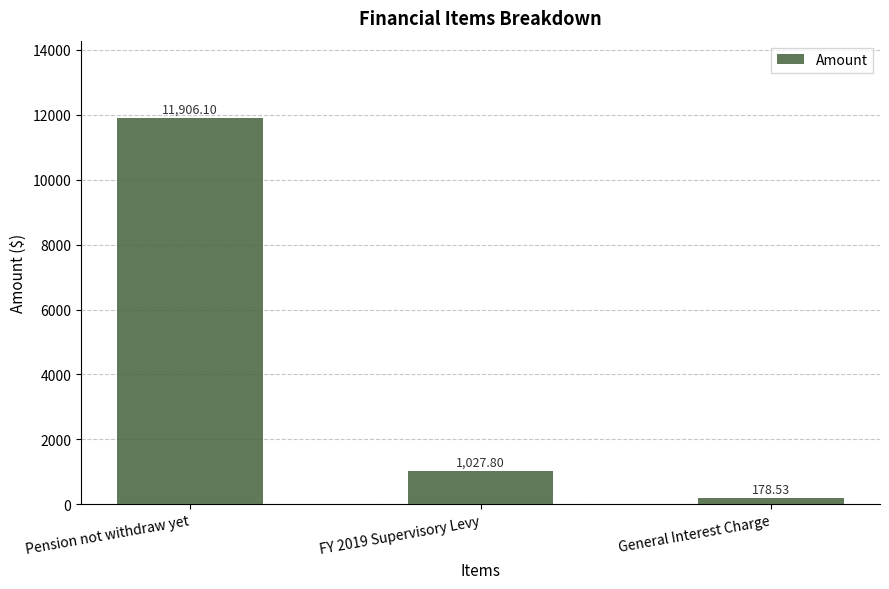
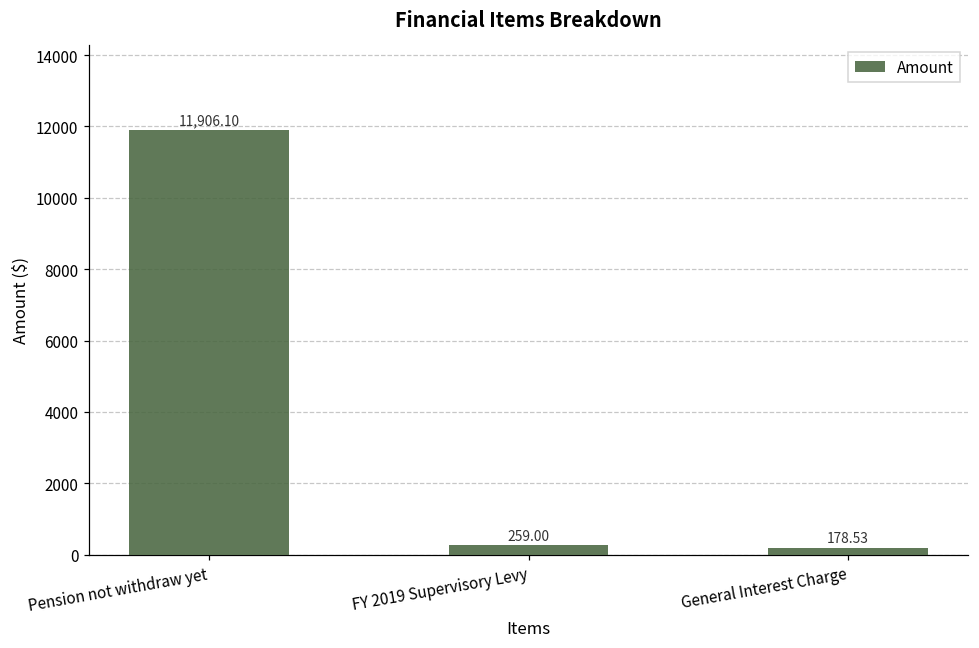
FY 2019 Supervisory Levy: 1,027.80 -> 259.00
